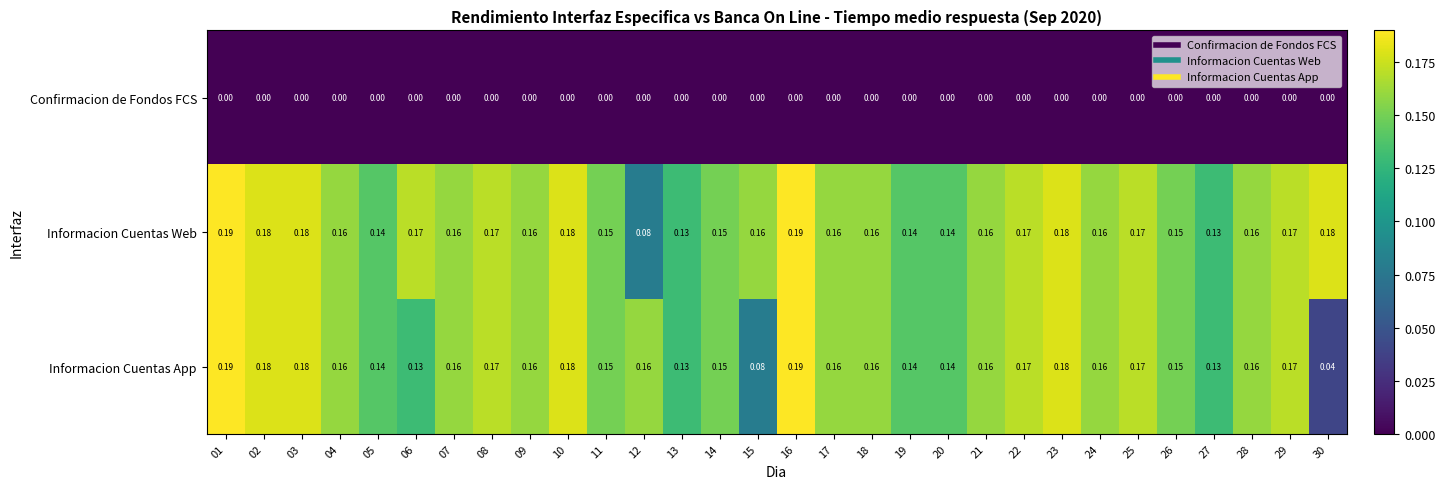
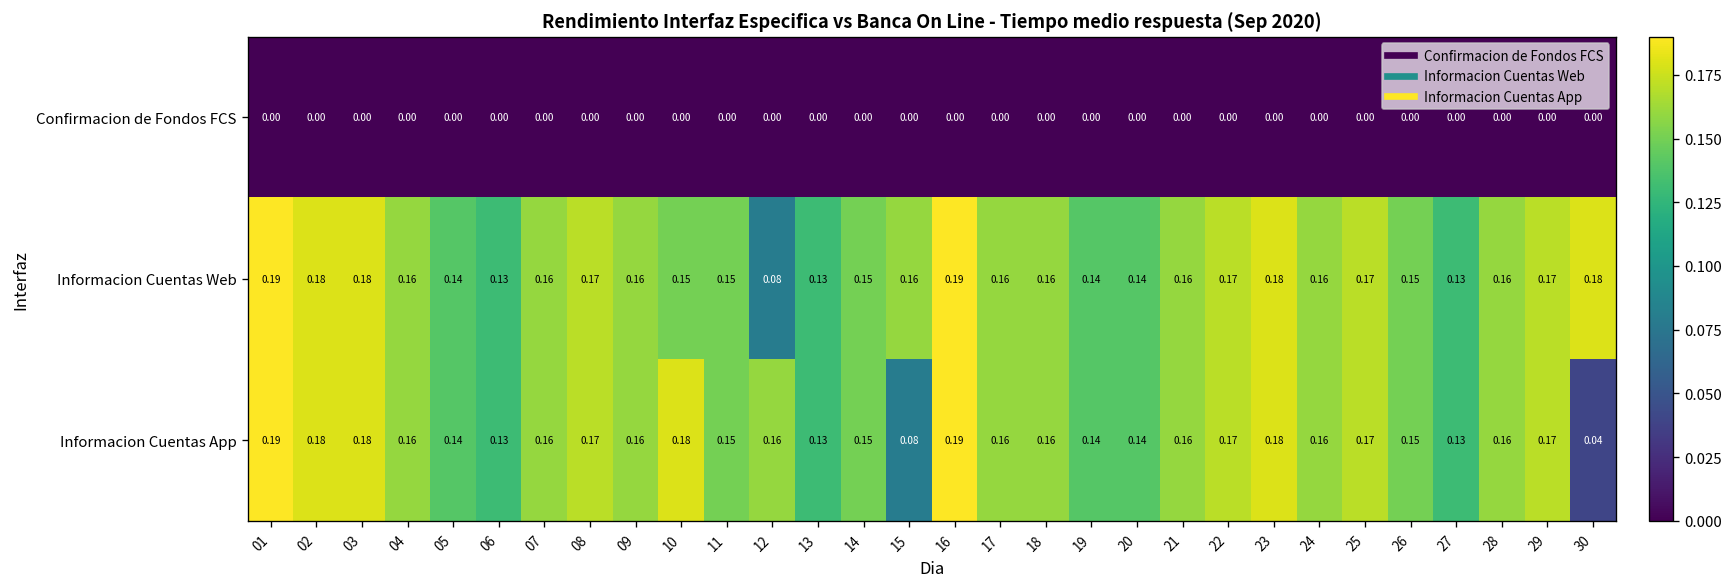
Informacion Cuentas Web, 06: 0.17 -> 0.13
Informacion Cuentas Web, 10: 0.18 -> 0.15
